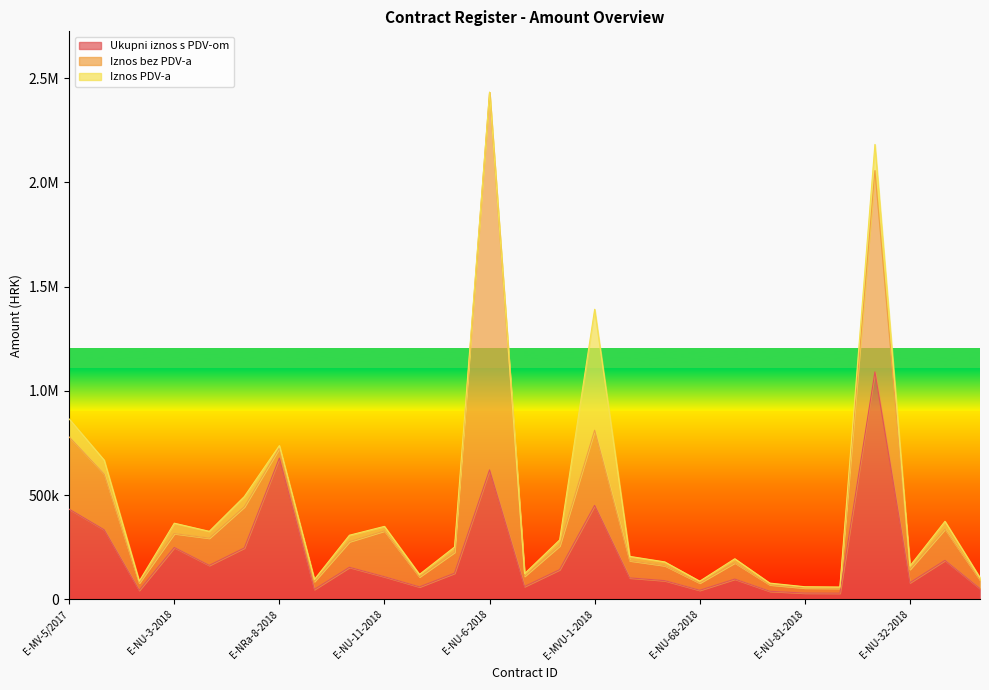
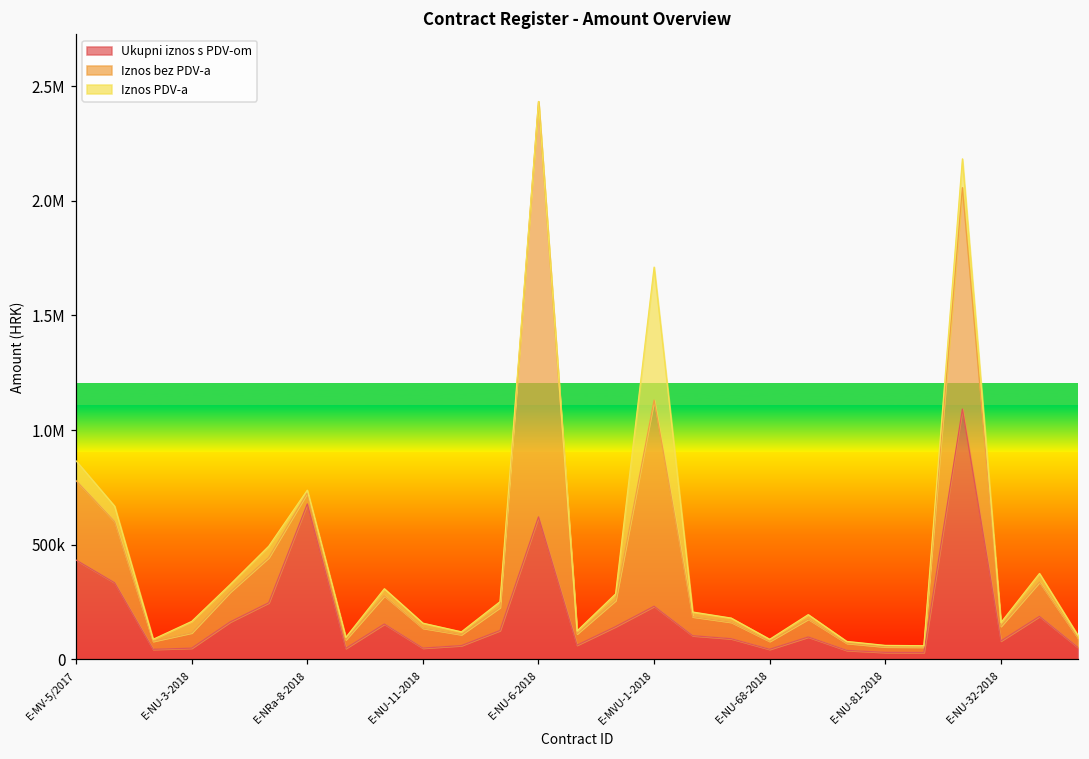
Ukupni iznos s PDV-om, E-NU-3-2018: 250000 -> 50000
Ukupni iznos s PDV-om, E-NU-11-2018: 110000 -> 50000
Iznos bez PDV-a, E-NU-11-2018: 220000 -> 90000
Ukupni iznos s PDV-om, E-MVU-1-2018: 450000 -> 230000
Iznos bez PDV-a, E-MVU-1-2018: 360000 -> 900000
